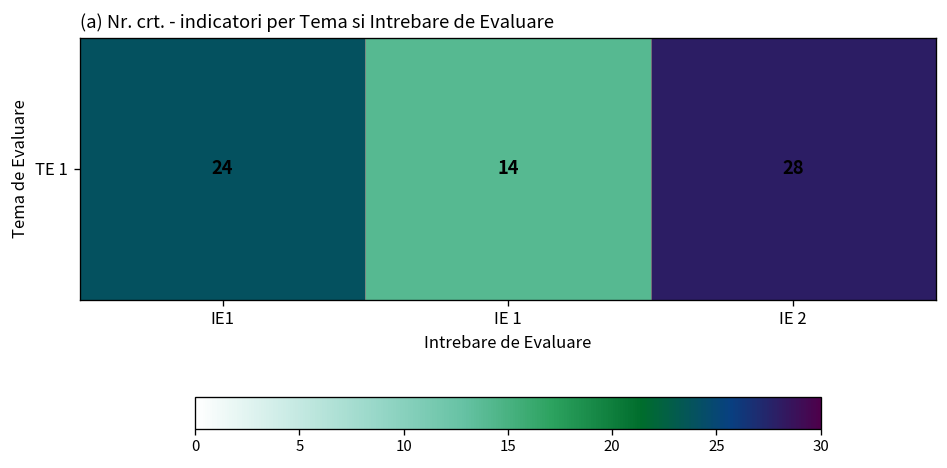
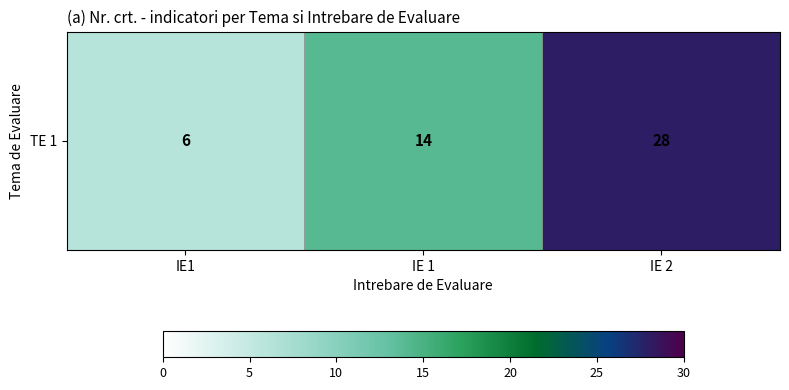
TE 1, IE1: 24 -> 6
